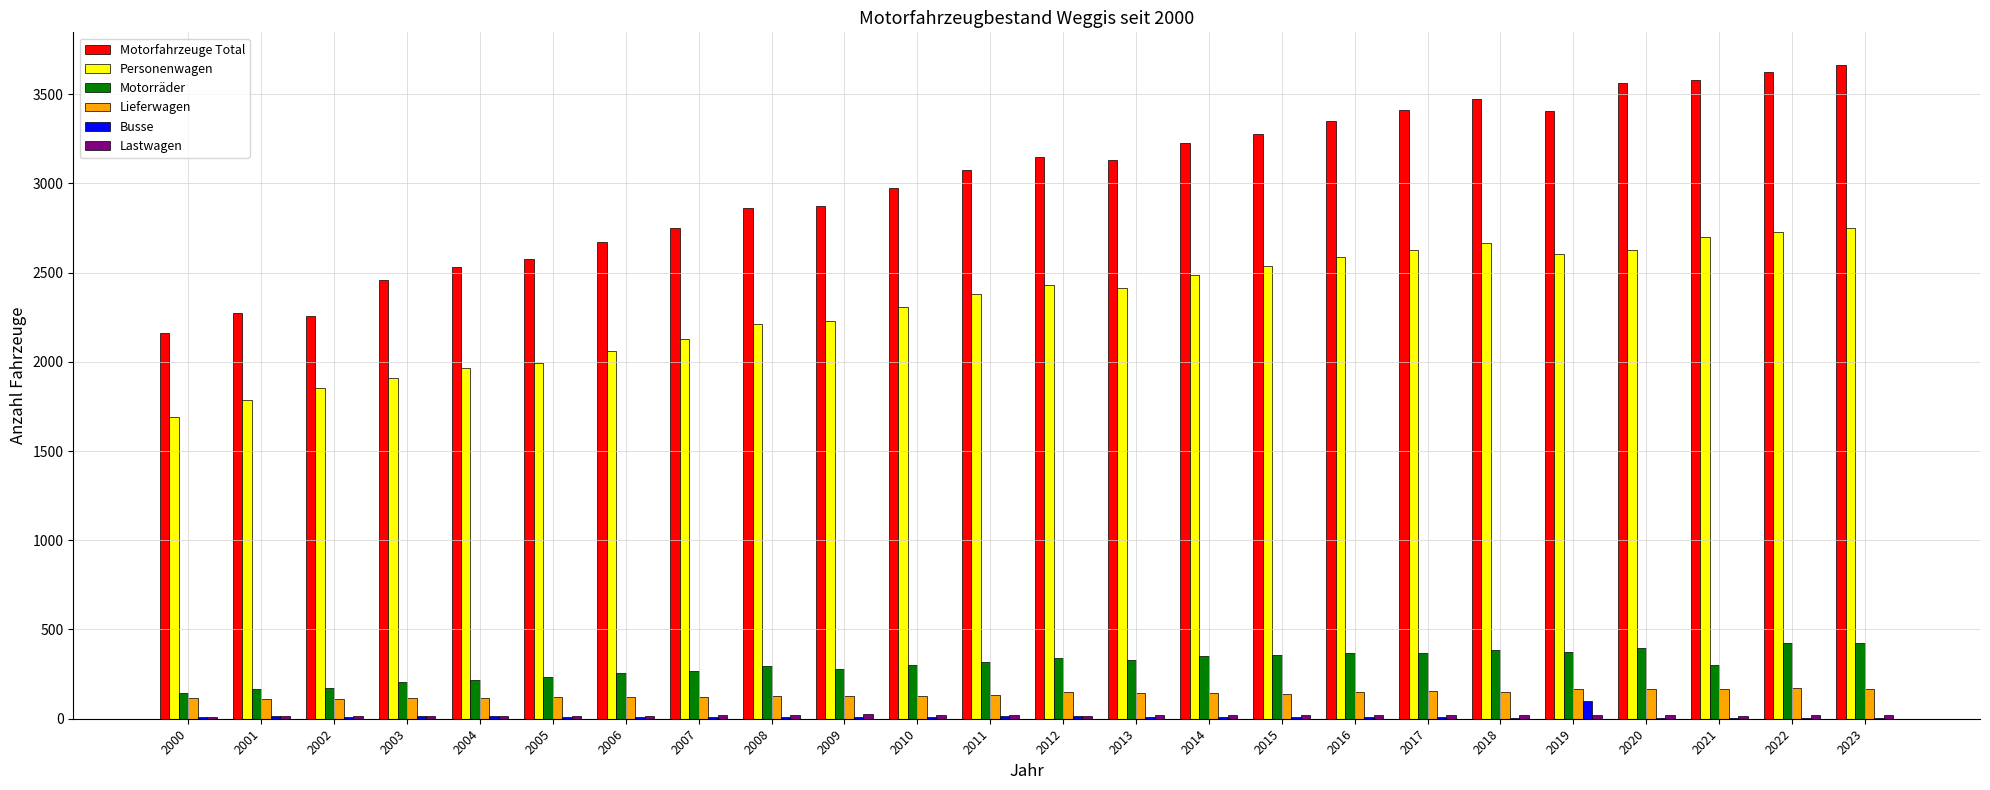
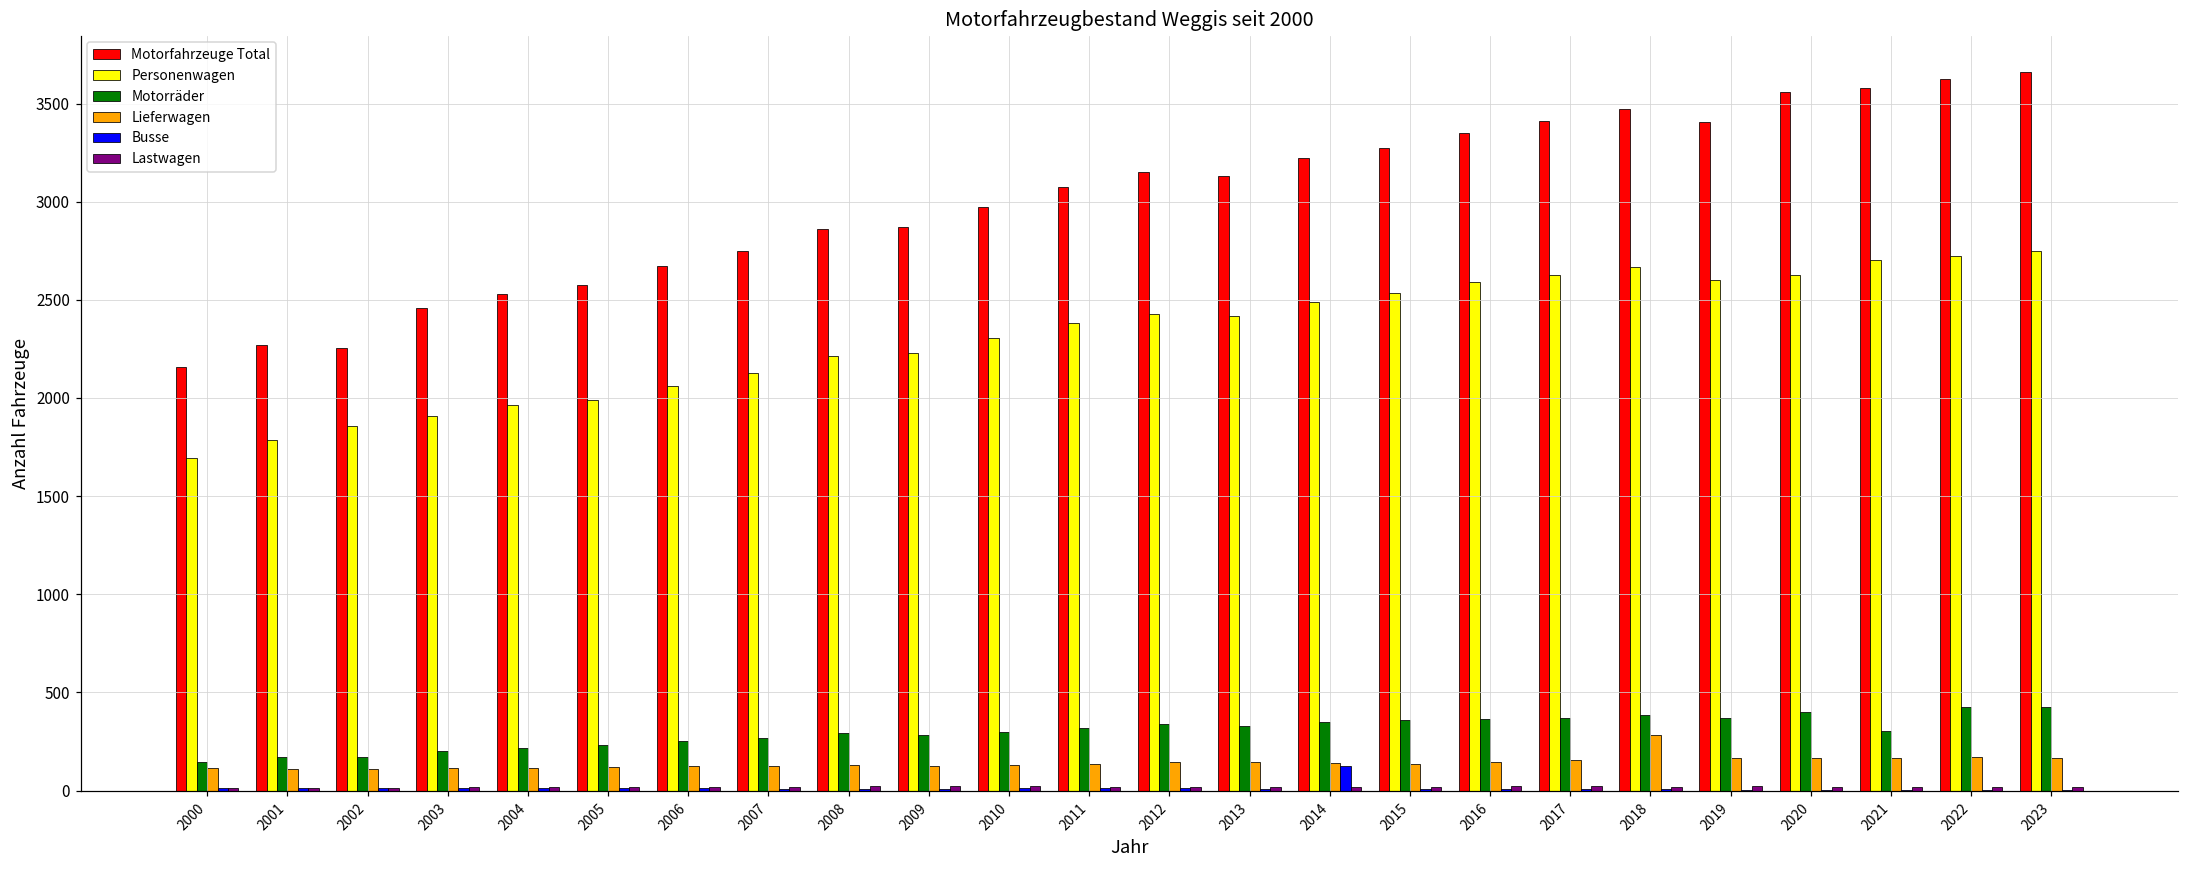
Busse, 2014: 10 -> 120
Lieferwagen, 2018: 150 -> 280
Busse, 2019: 100 -> 10
